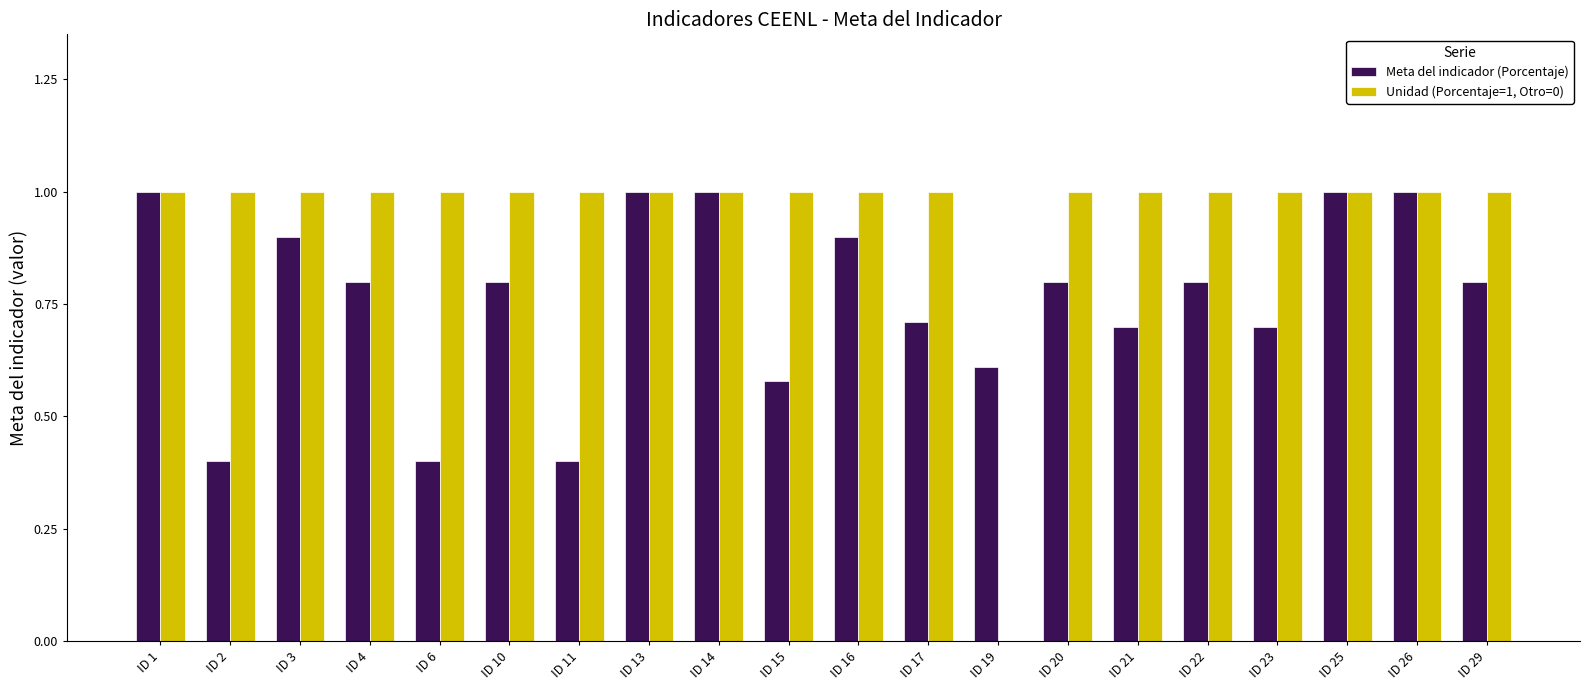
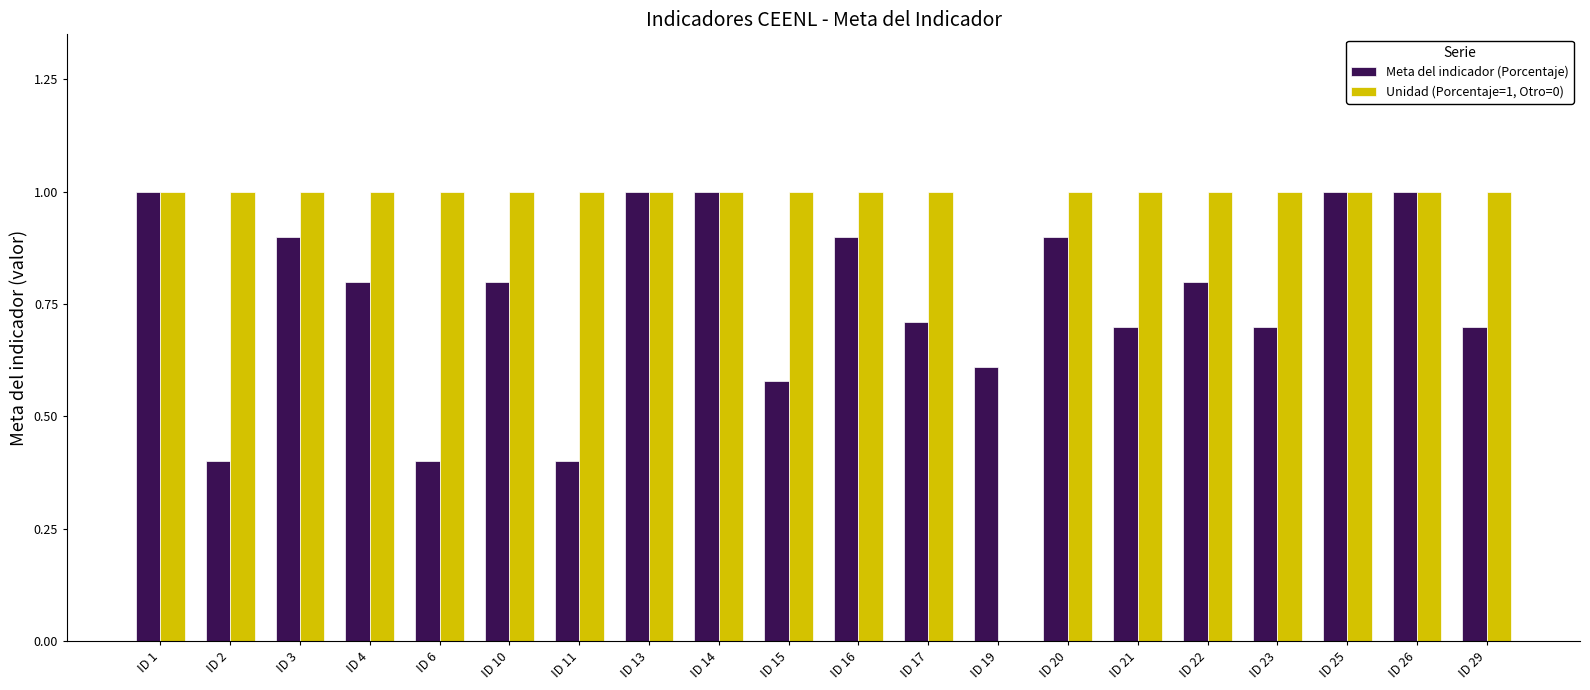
Meta del indicador (Porcentaje), ID 20: 0.8 -> 0.9
Meta del indicador (Porcentaje), ID 29: 0.8 -> 0.7
